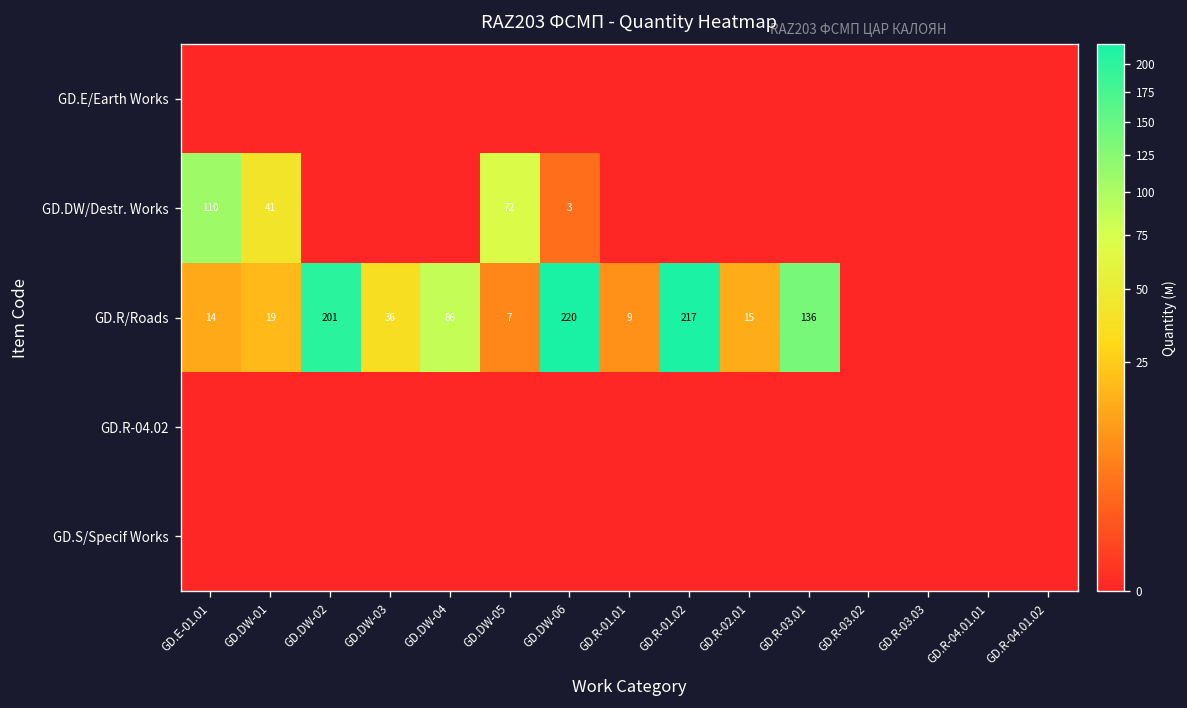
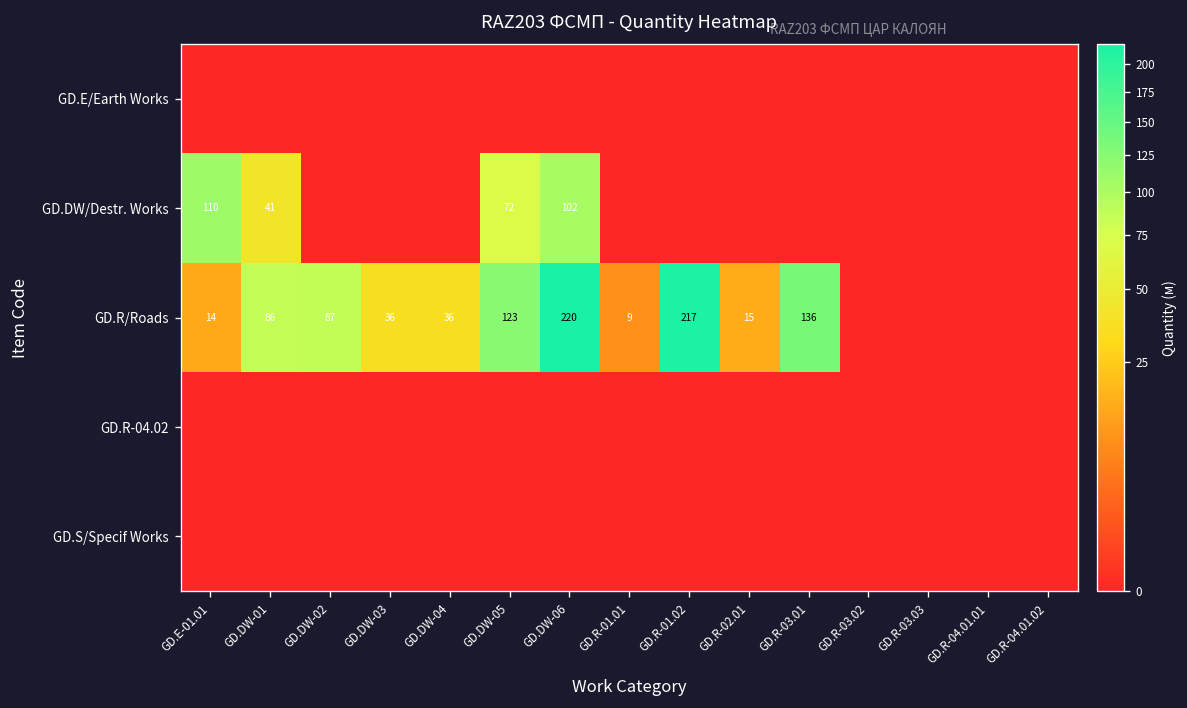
GD.DW/Destr. Works, GD.DW-06: 3 -> 102
GD.R/Roads, GD.DW-01: 19 -> 86
GD.R/Roads, GD.DW-02: 201 -> 87
GD.R/Roads, GD.DW-04: 86 -> 36
GD.R/Roads, GD.DW-05: 7 -> 123
